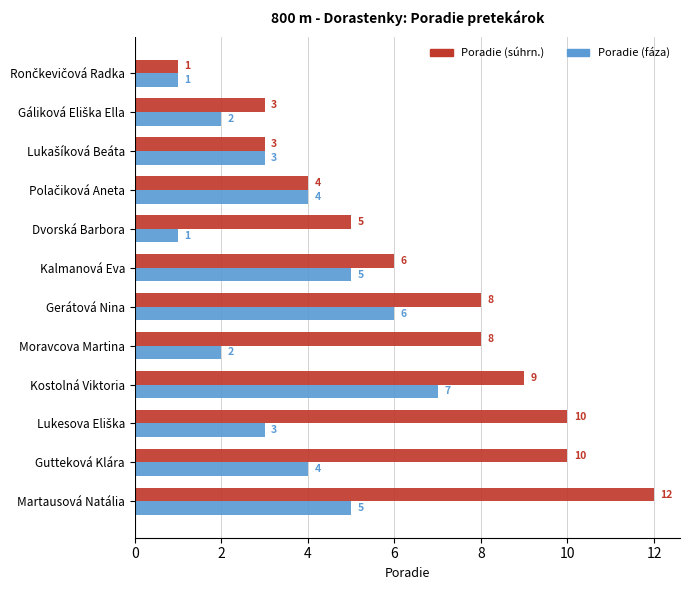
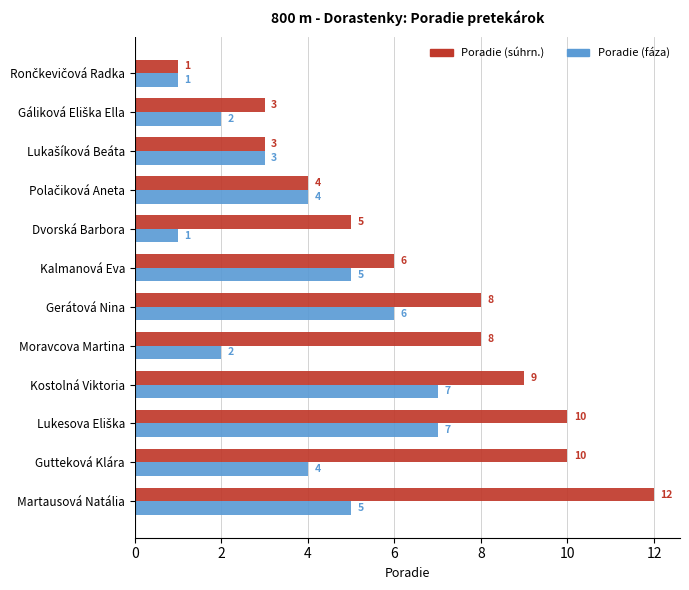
Poradie (fáza), Lukesova Eliška: 3 -> 7
